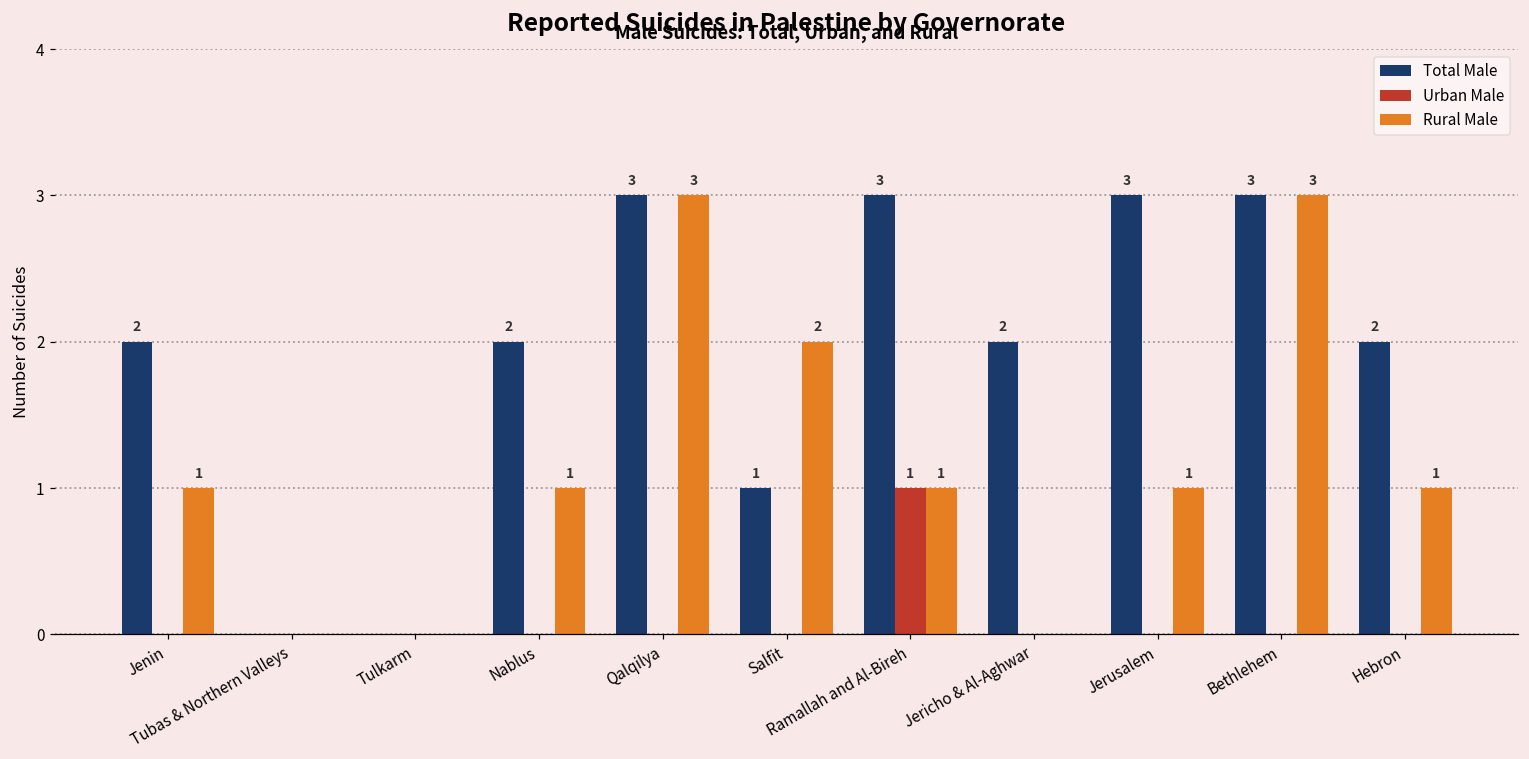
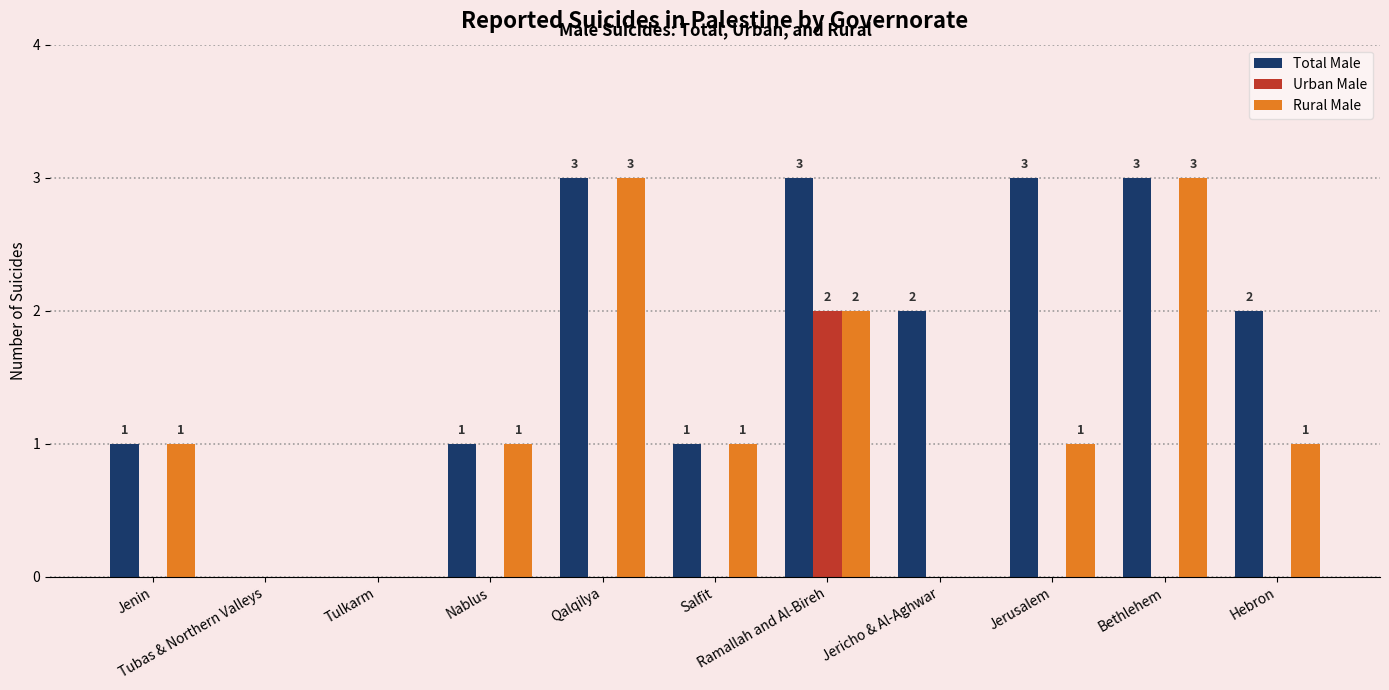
Total Male, Jenin: 2 -> 1
Total Male, Nablus: 2 -> 1
Rural Male, Salfit: 2 -> 1
Urban Male, Ramallah and Al-Bireh: 1 -> 2
Rural Male, Ramallah and Al-Bireh: 1 -> 2
